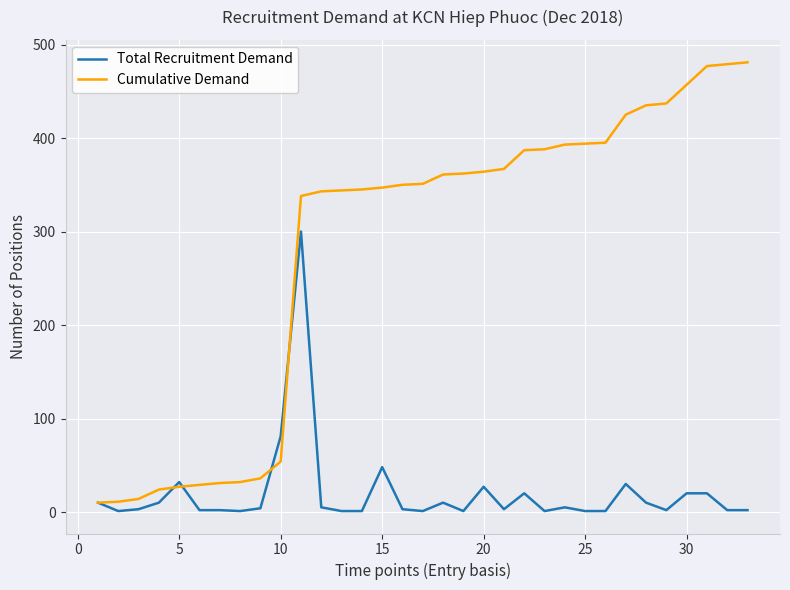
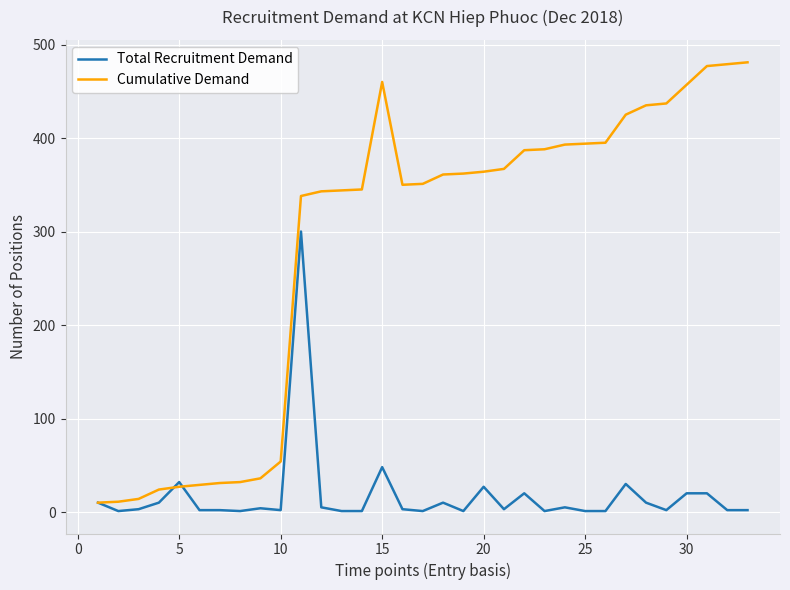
Total Recruitment Demand, 10: 80 -> 0
Cumulative Demand, 15: 350 -> 460
